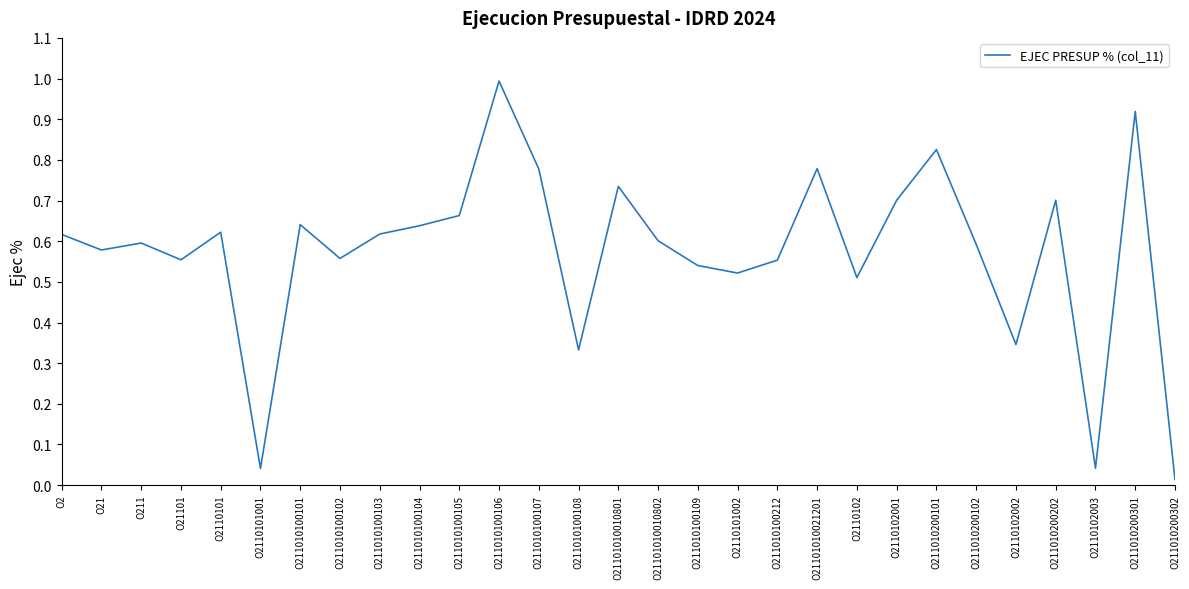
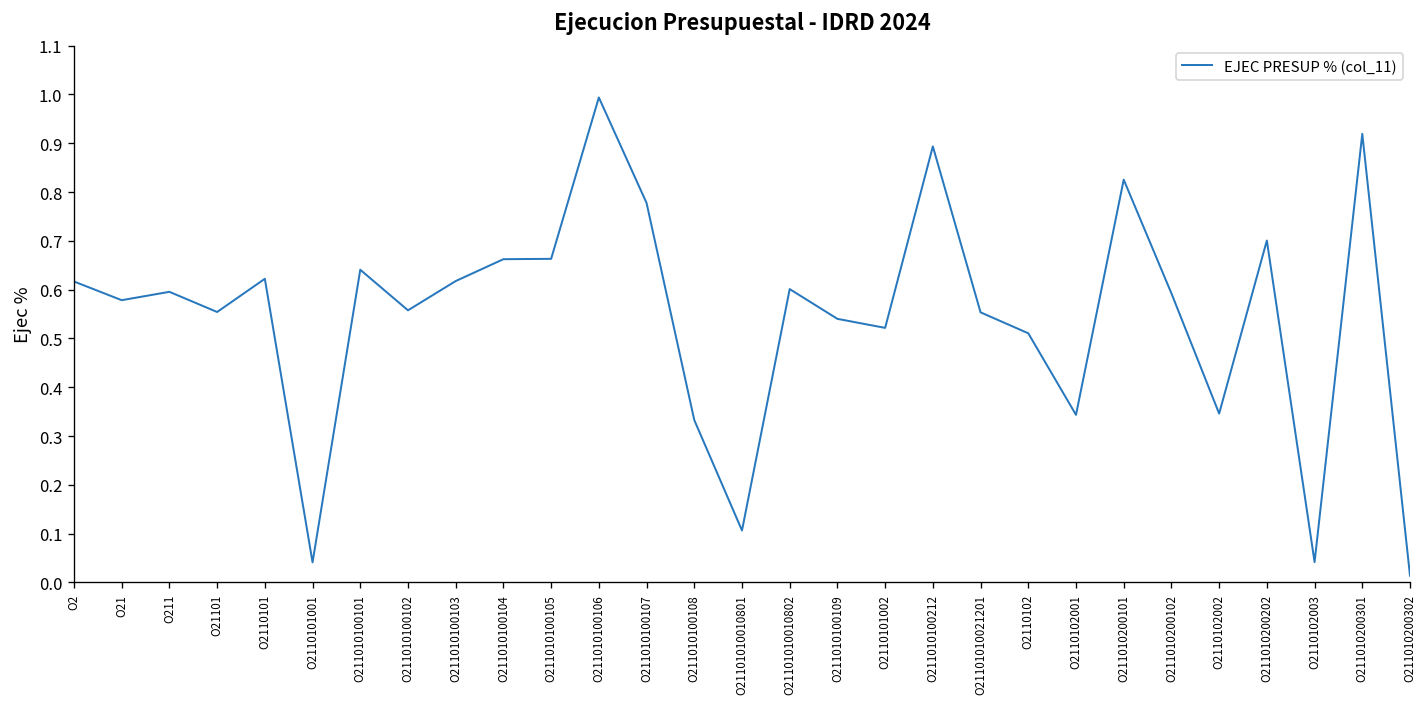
O211010100104: 0.64 -> 0.66
O21101010010801: 0.73 -> 0.11
O211010100212: 0.55 -> 0.89
O21101010021201: 0.78 -> 0.55
O2110102001: 0.70 -> 0.34
